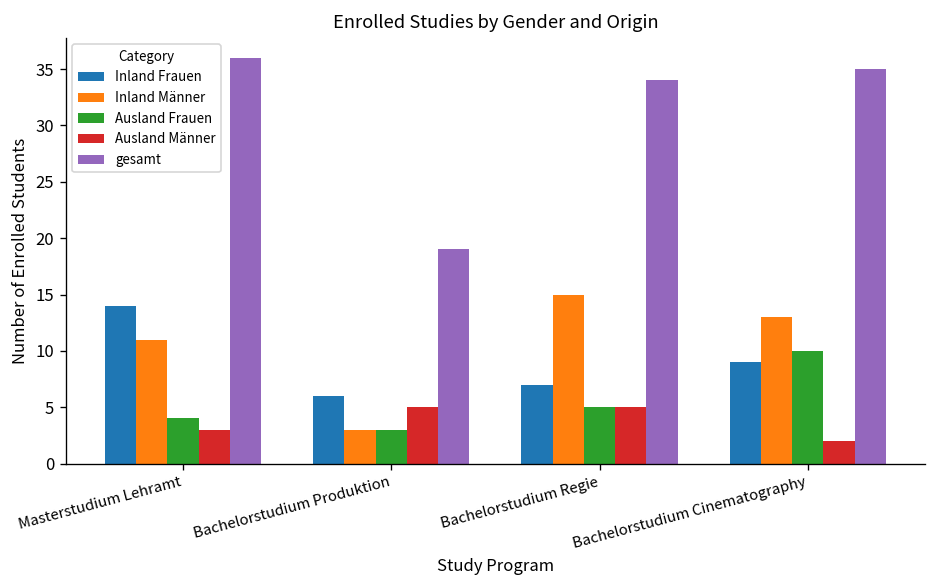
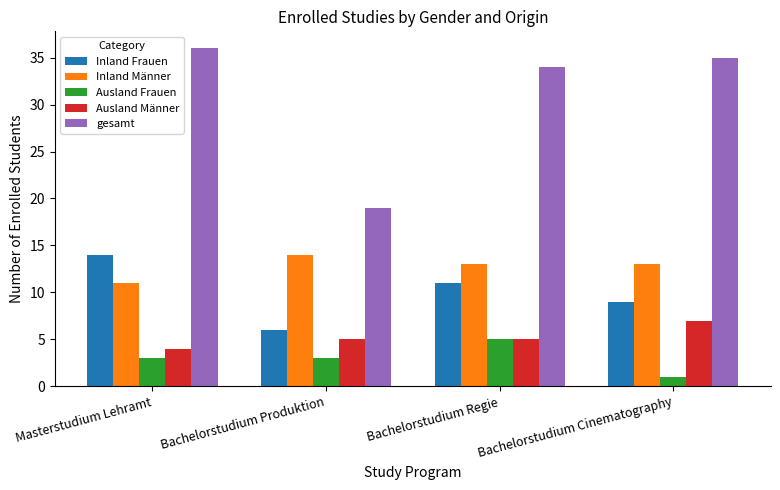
Ausland Frauen, Masterstudium Lehramt: 4 -> 3
Ausland Männer, Masterstudium Lehramt: 3 -> 4
Inland Männer, Bachelorstudium Produktion: 3 -> 14
Inland Frauen, Bachelorstudium Regie: 7 -> 11
Inland Männer, Bachelorstudium Regie: 15 -> 13
Ausland Frauen, Bachelorstudium Cinematography: 10 -> 1
Ausland Männer, Bachelorstudium Cinematography: 2 -> 7
